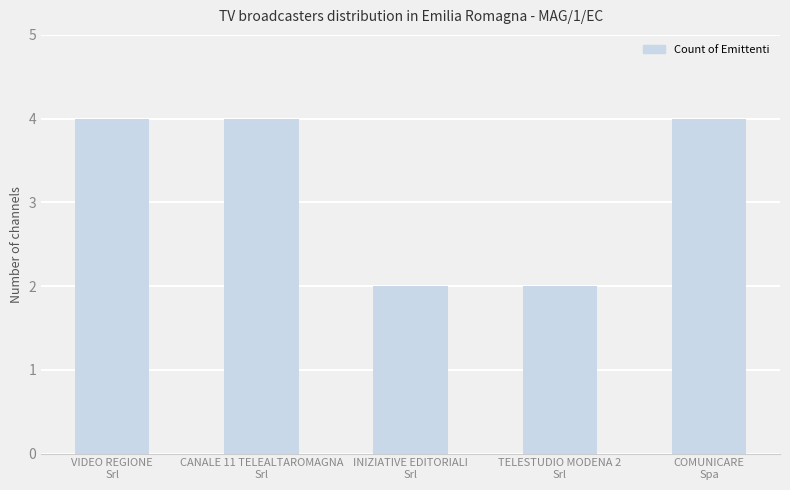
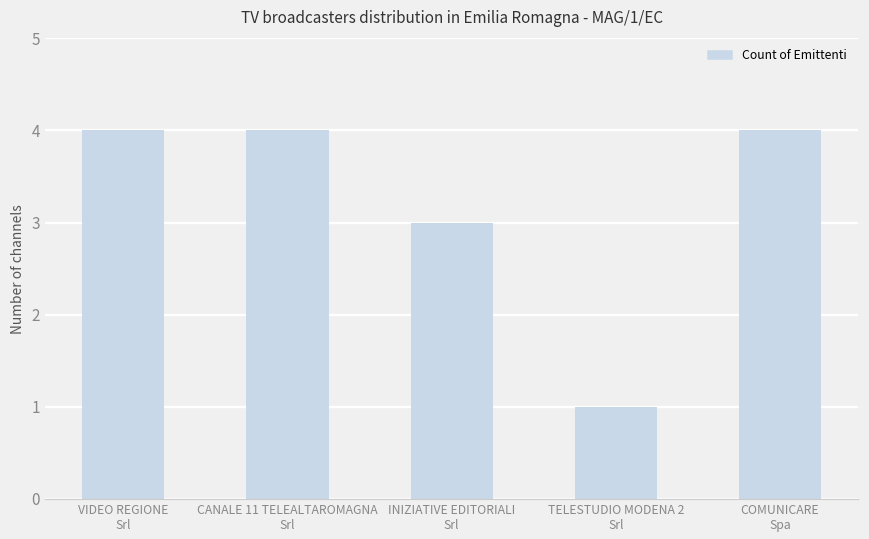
INIZIATIVE EDITORIALI Srl: 2 -> 3
TELESTUDIO MODENA 2 Srl: 2 -> 1
